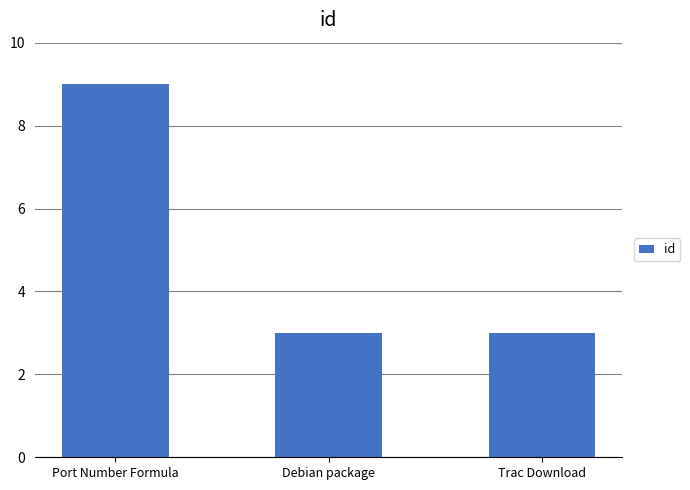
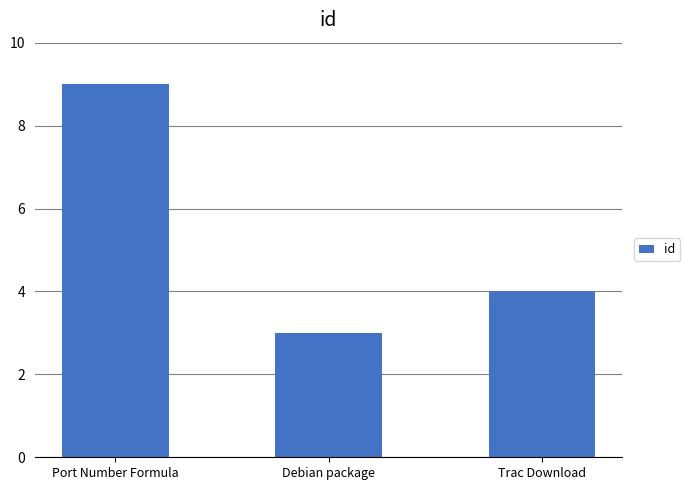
Trac Download: 3 -> 4
